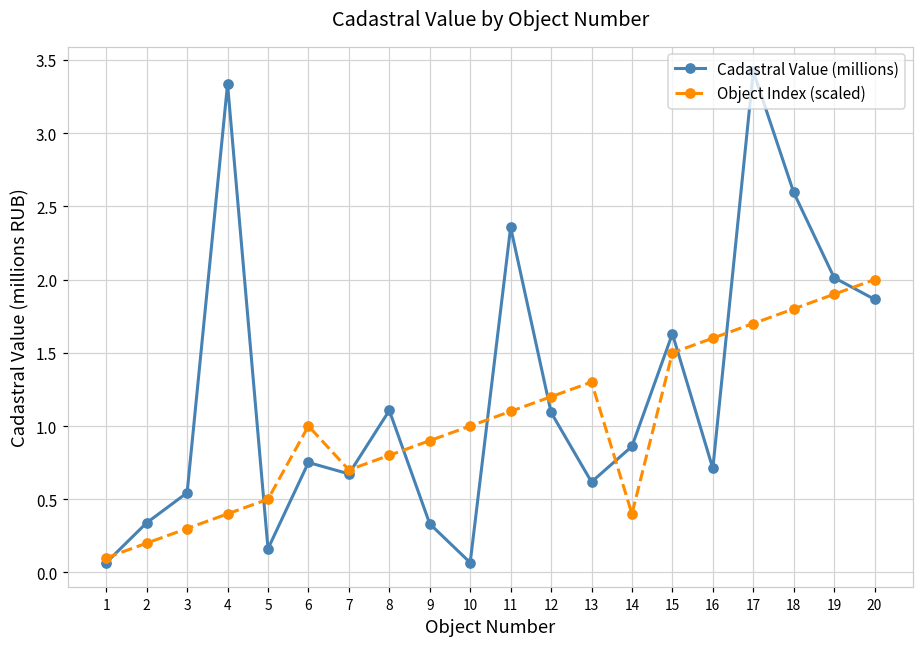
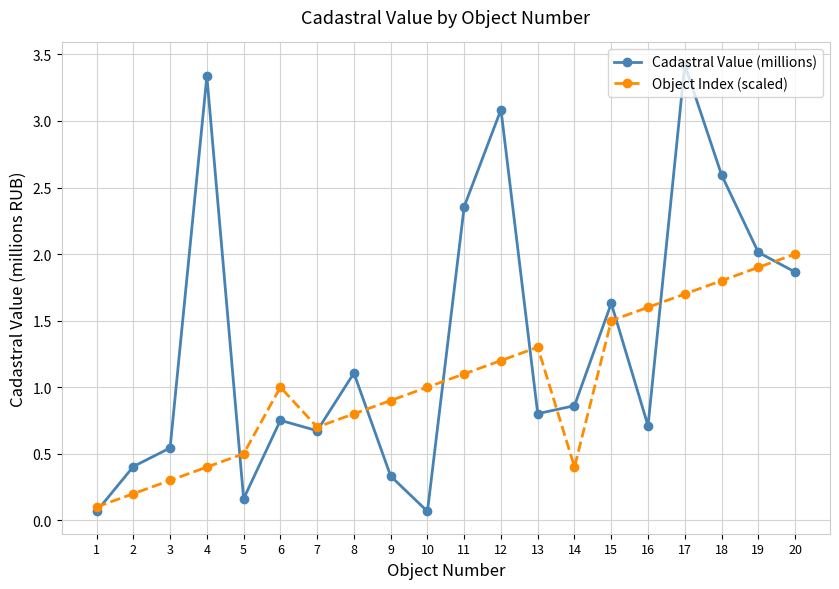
Cadastral Value (millions), 2: 0.34 -> 0.40
Cadastral Value (millions), 12: 1.09 -> 3.09
Cadastral Value (millions), 13: 0.62 -> 0.80
